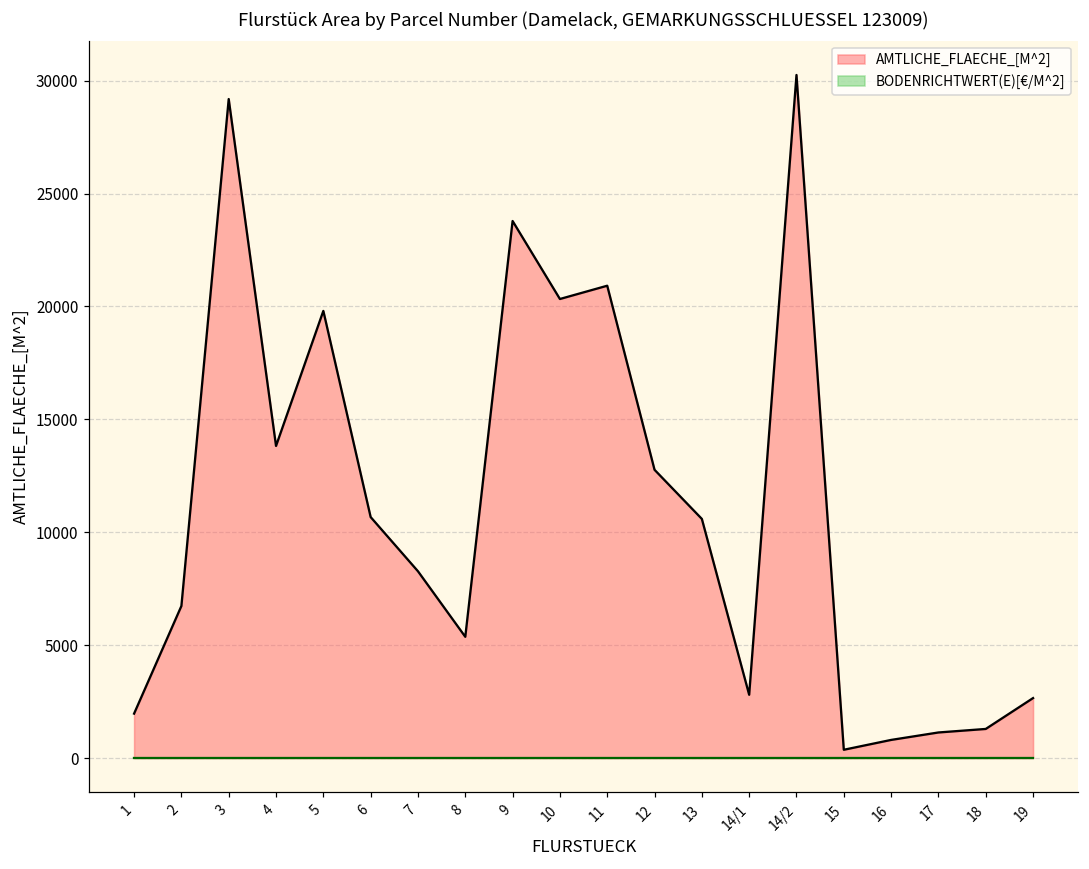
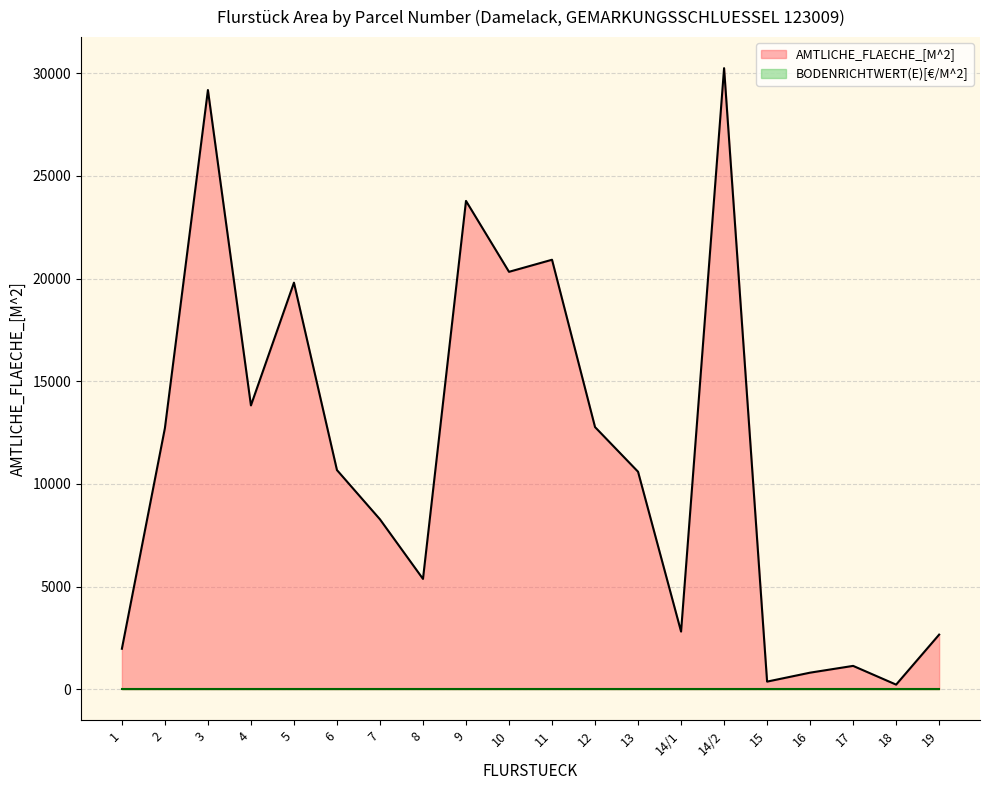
AMTLICHE_FLAECHE_[M^2], 2: 6700 -> 12700
AMTLICHE_FLAECHE_[M^2], 18: 1300 -> 200
